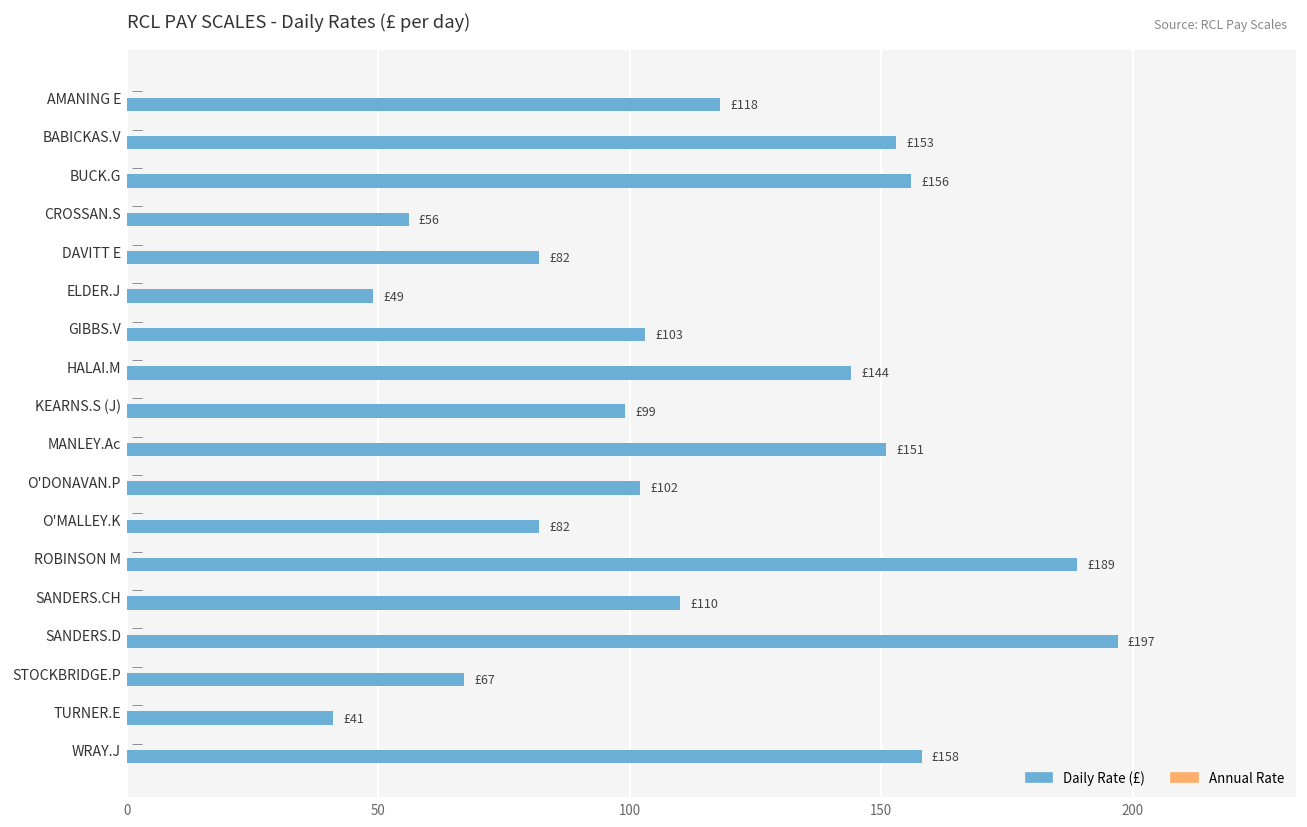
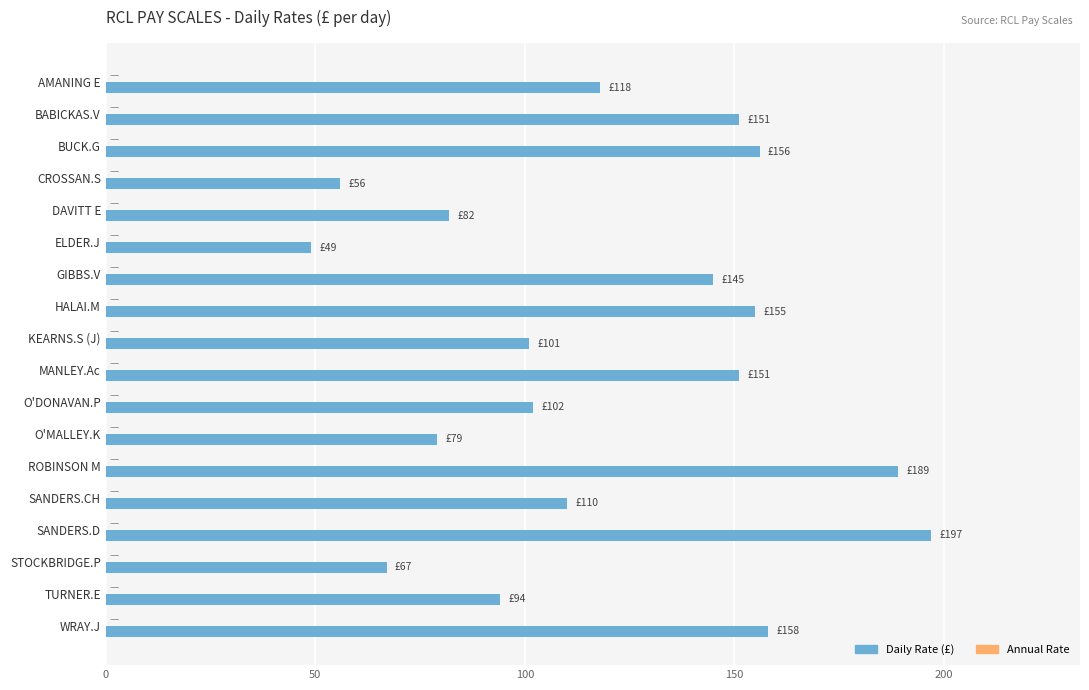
Daily Rate (£), BABICKAS.V: £153 -> £151
Daily Rate (£), GIBBS.V: £103 -> £145
Daily Rate (£), HALAI.M: £144 -> £155
Daily Rate (£), KEARNS.S (J): £99 -> £101
Daily Rate (£), O'MALLEY.K: £82 -> £79
Daily Rate (£), TURNER.E: £41 -> £94
